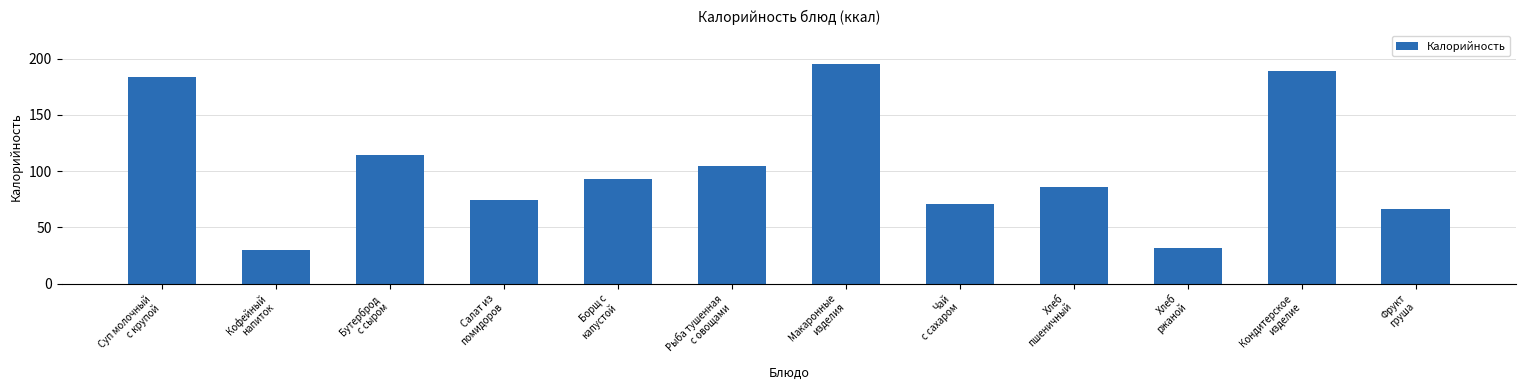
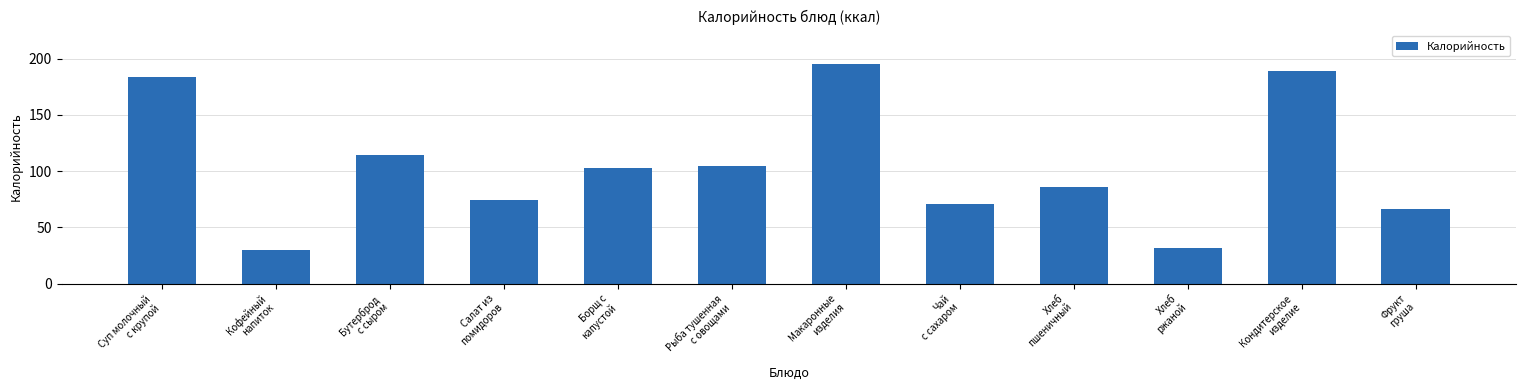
Борщ с капустой: 93 -> 103
